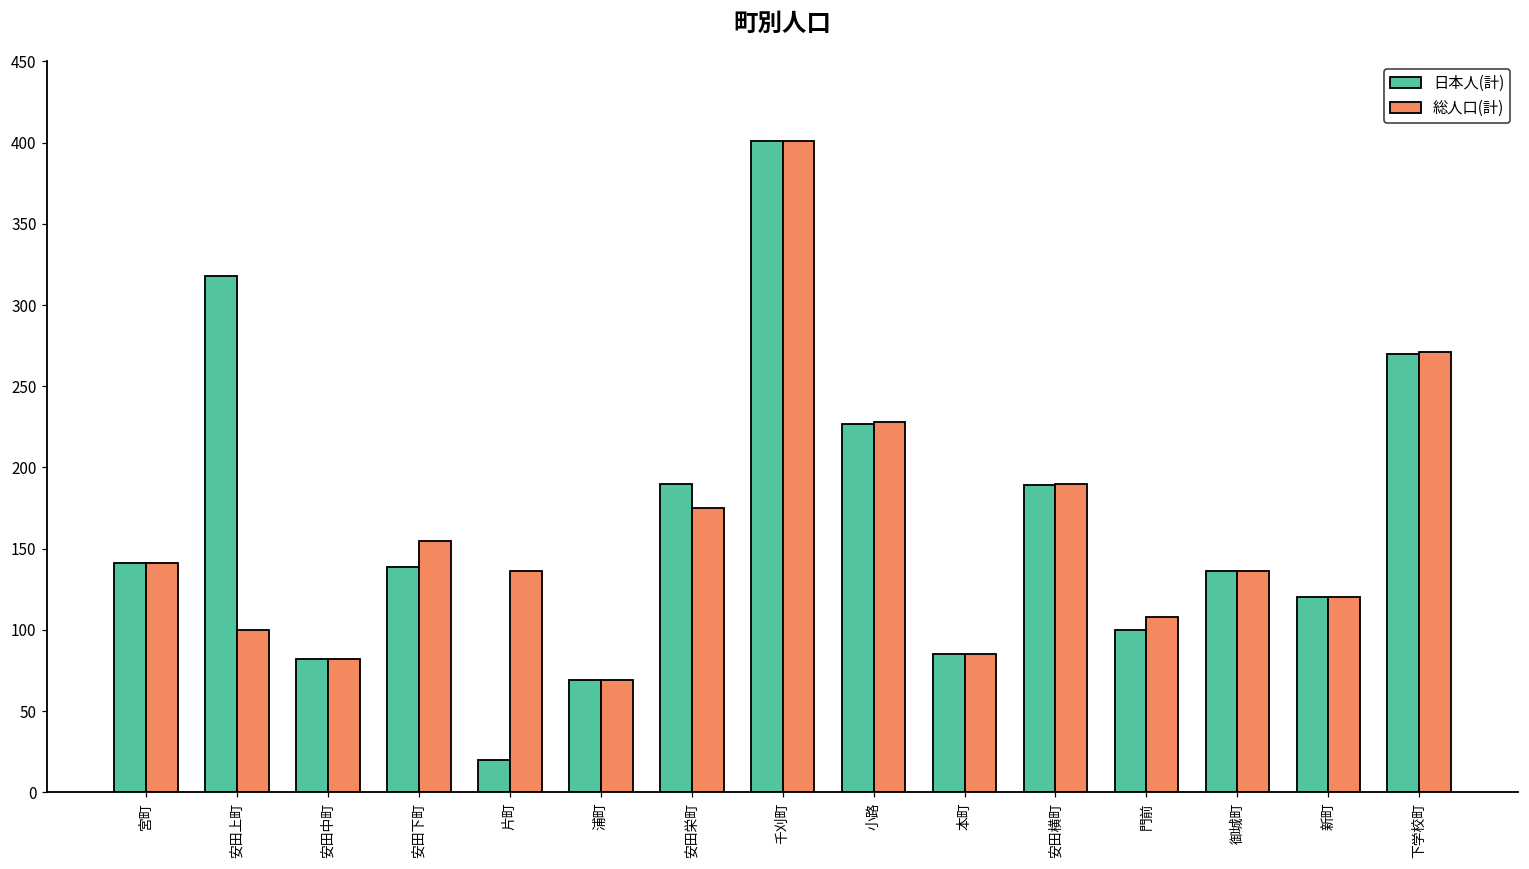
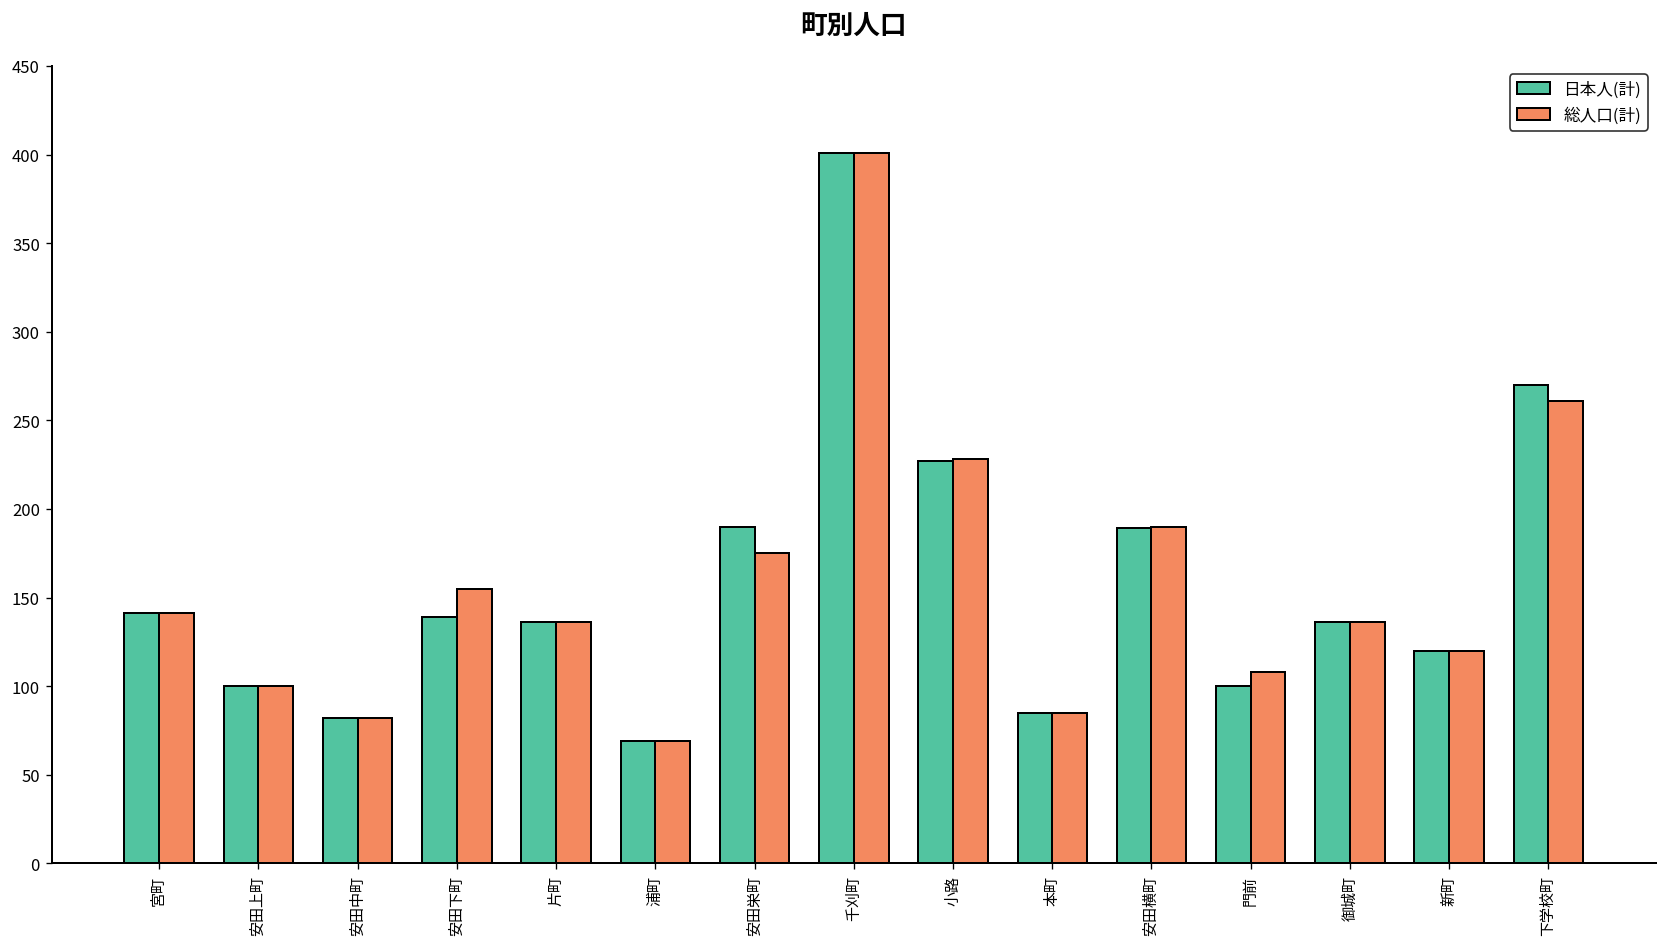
日本人(計), 安田上町: 318 -> 100
日本人(計), 片町: 20 -> 136
総人口(計), 下学校町: 271 -> 261
